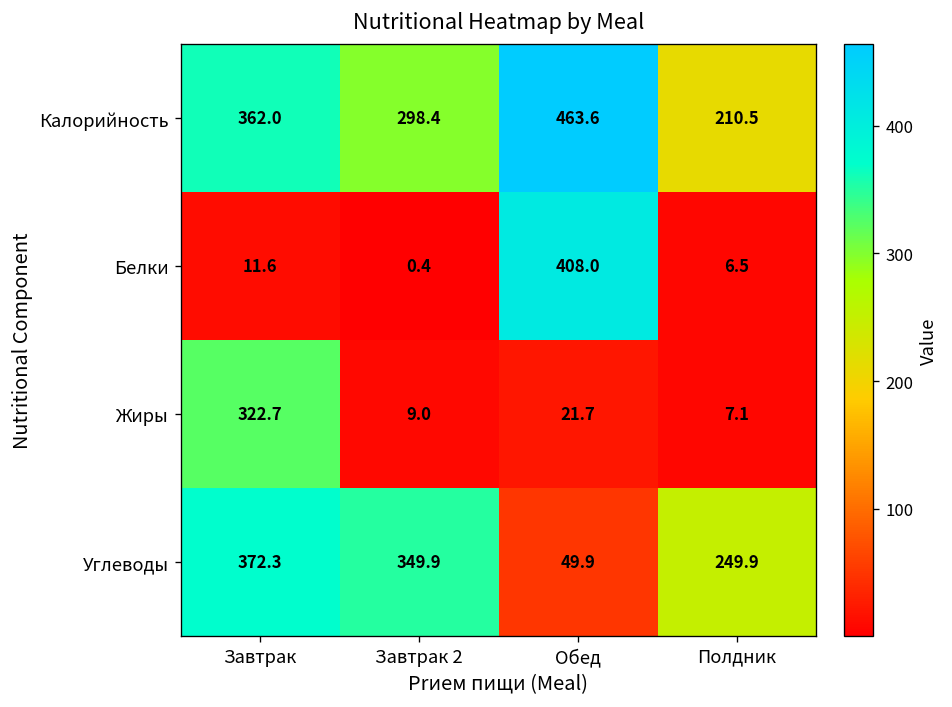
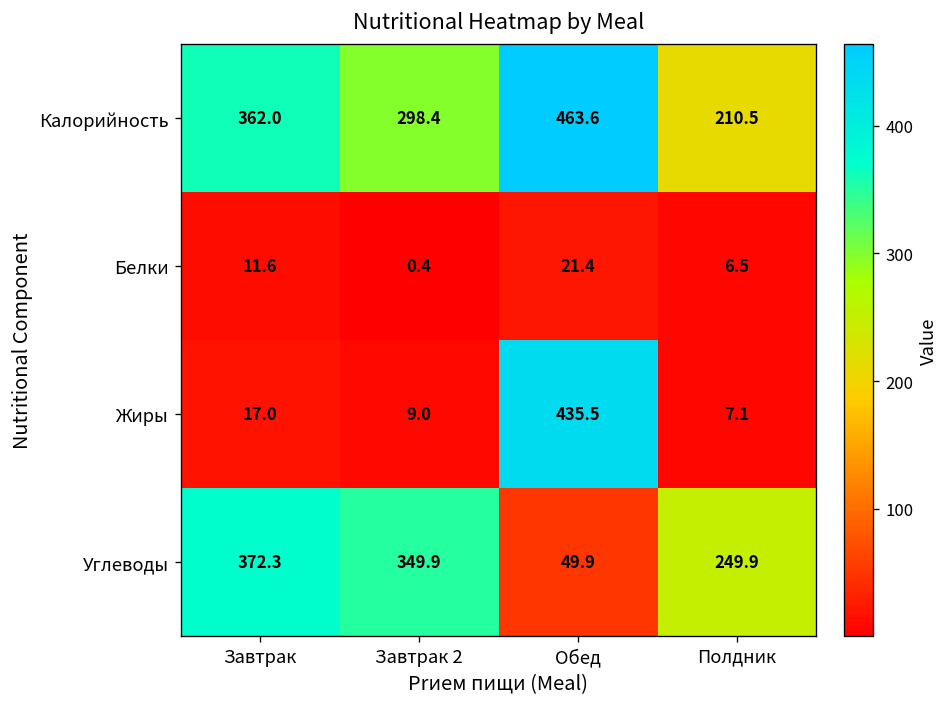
Белки, Обед: 408.0 -> 21.4
Жиры, Завтрак: 322.7 -> 17.0
Жиры, Обед: 21.7 -> 435.5
